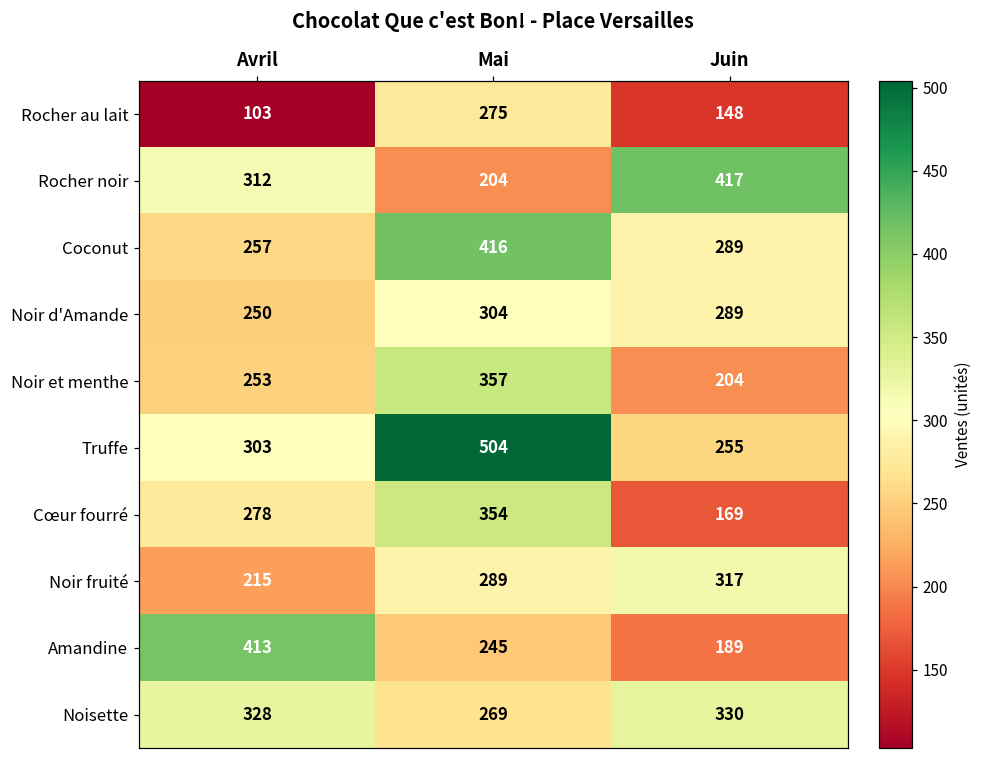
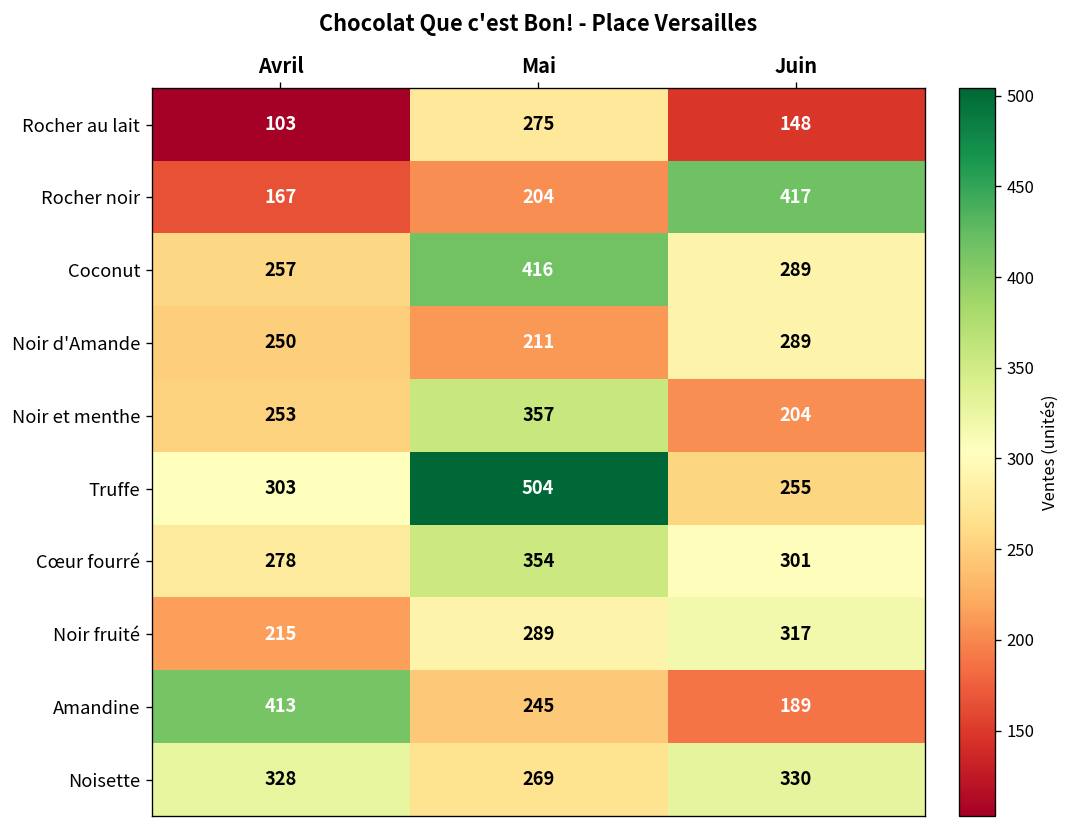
Rocher noir, Avril: 312 -> 167
Noir d'Amande, Mai: 304 -> 211
Cœur fourré, Juin: 169 -> 301
